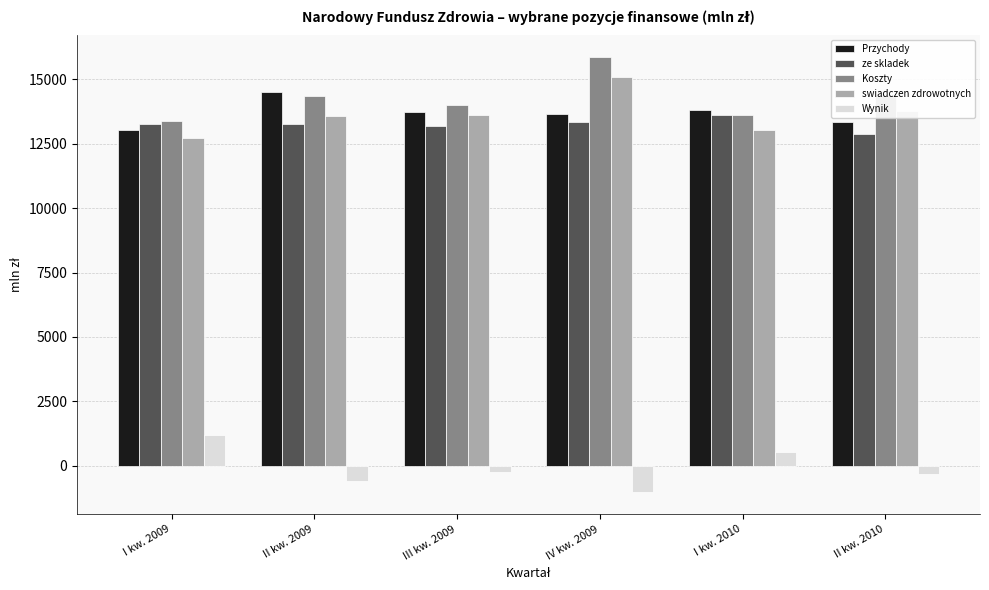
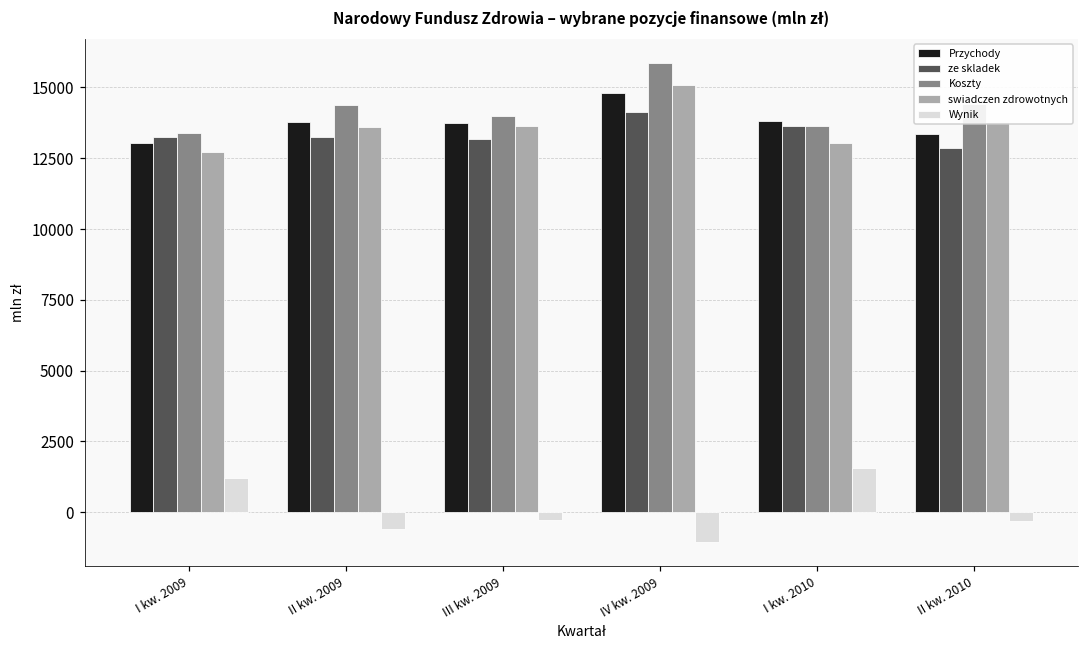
Przychody, II kw. 2009: 14500 -> 13800
Przychody, IV kw. 2009: 13700 -> 14800
ze skladek, IV kw. 2009: 13300 -> 14100
Wynik, I kw. 2010: 500 -> 1600
